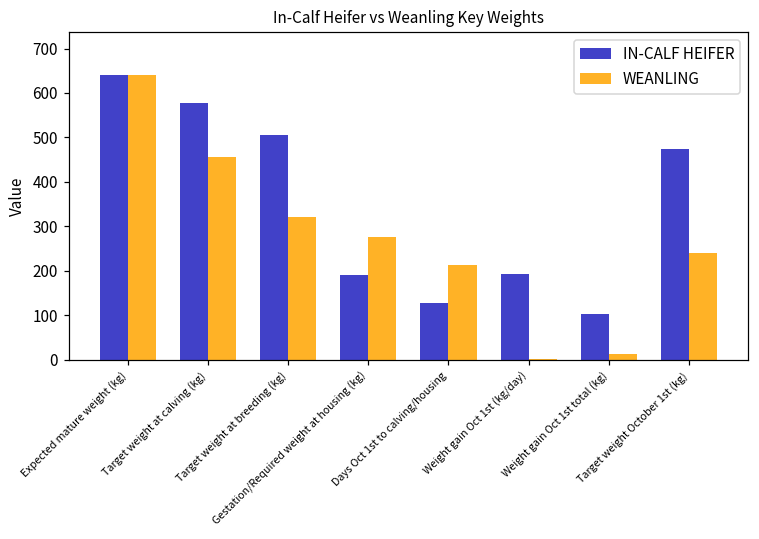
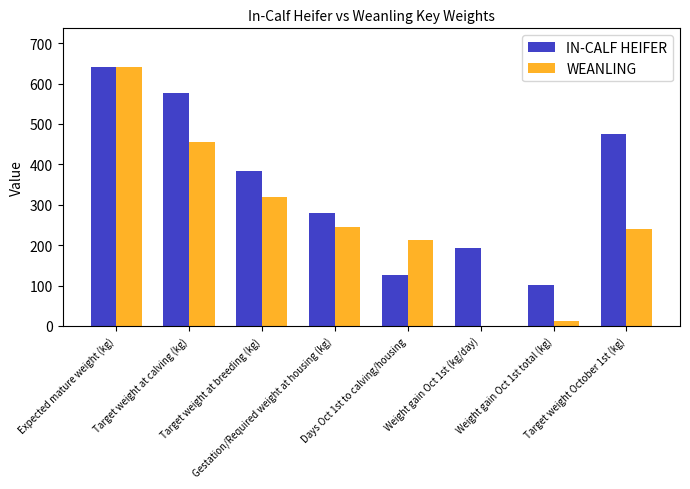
IN-CALF HEIFER, Target weight at breeding (kg): 510 -> 380
IN-CALF HEIFER, Gestation/Required weight at housing (kg): 190 -> 280
WEANLING, Gestation/Required weight at housing (kg): 280 -> 240
